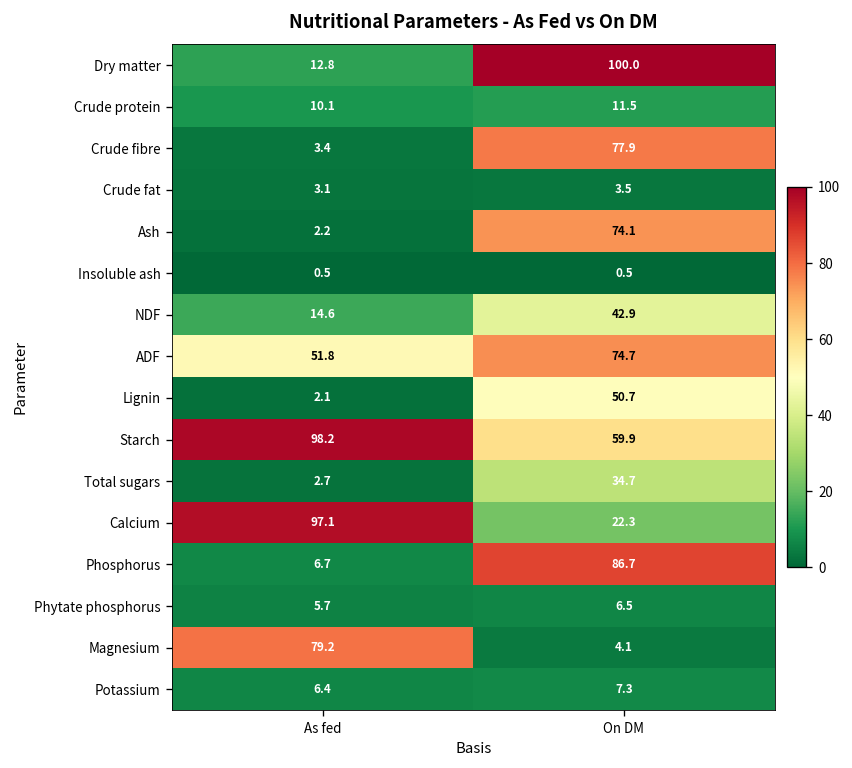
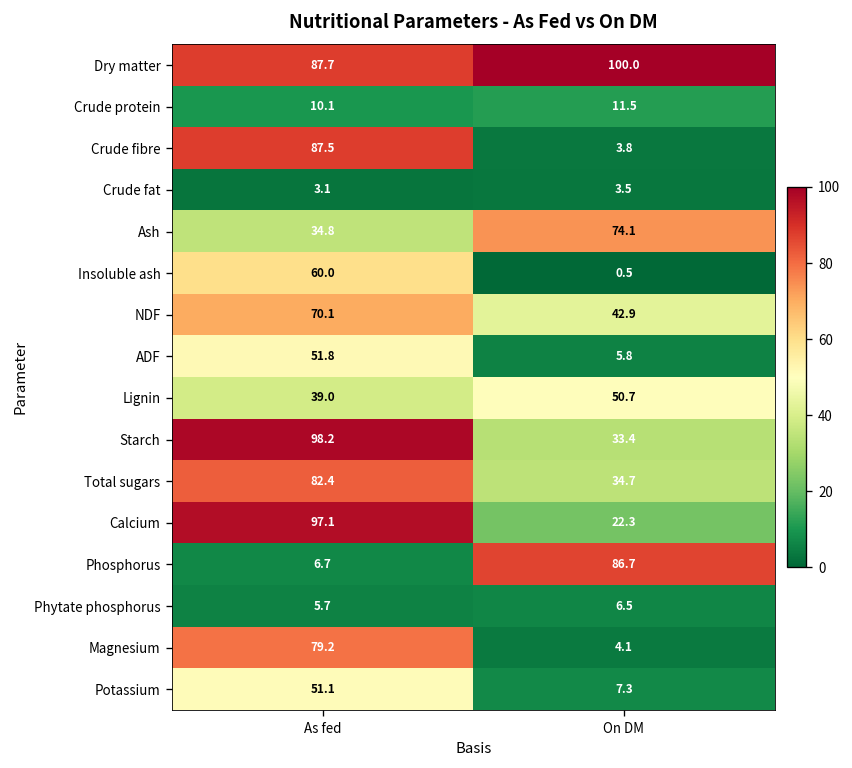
Dry matter, As fed: 12.8 -> 87.7
Crude fibre, As fed: 3.4 -> 87.5
Crude fibre, On DM: 77.9 -> 3.8
Ash, As fed: 2.2 -> 34.8
Insoluble ash, As fed: 0.5 -> 60.0
NDF, As fed: 14.6 -> 70.1
ADF, On DM: 74.7 -> 5.8
Lignin, As fed: 2.1 -> 39.0
Starch, On DM: 59.9 -> 33.4
Total sugars, As fed: 2.7 -> 82.4
Potassium, As fed: 6.4 -> 51.1
